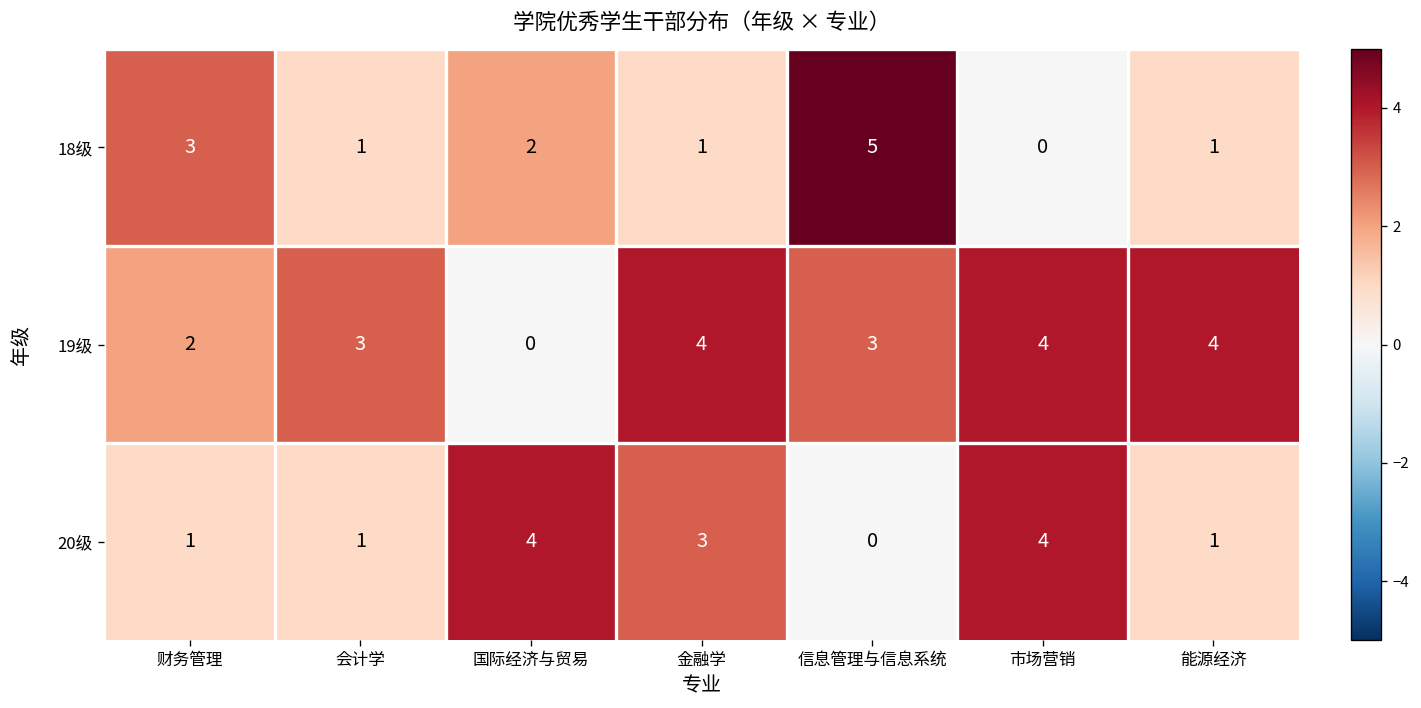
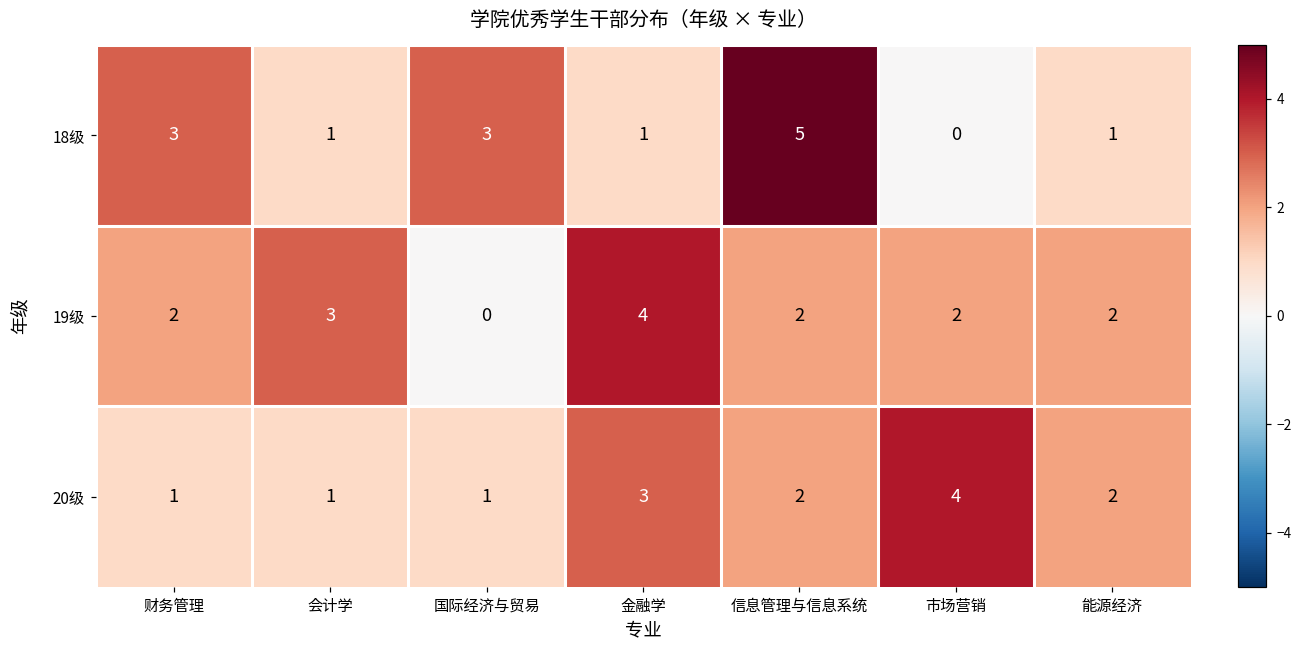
18级, 国际经济与贸易: 2 -> 3
19级, 信息管理与信息系统: 3 -> 2
19级, 市场营销: 4 -> 2
19级, 能源经济: 4 -> 2
20级, 国际经济与贸易: 4 -> 1
20级, 信息管理与信息系统: 0 -> 2
20级, 能源经济: 1 -> 2
